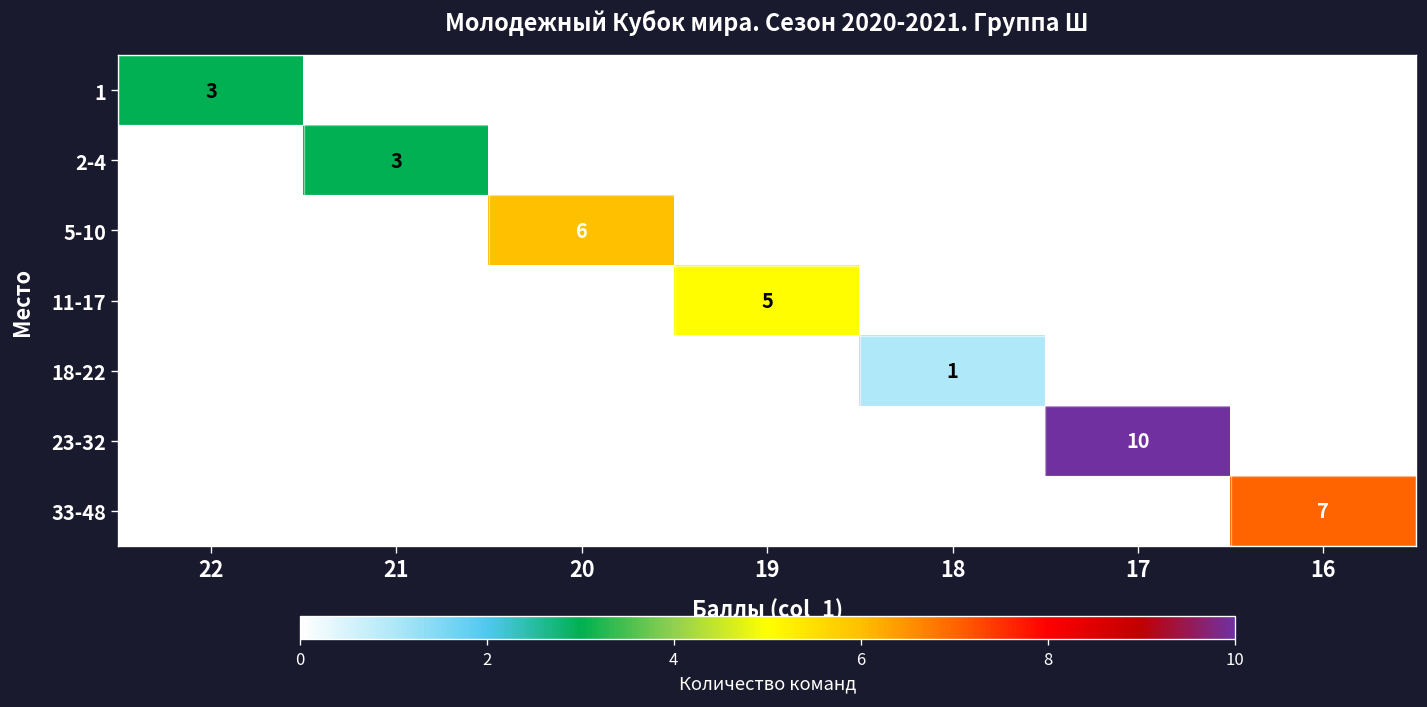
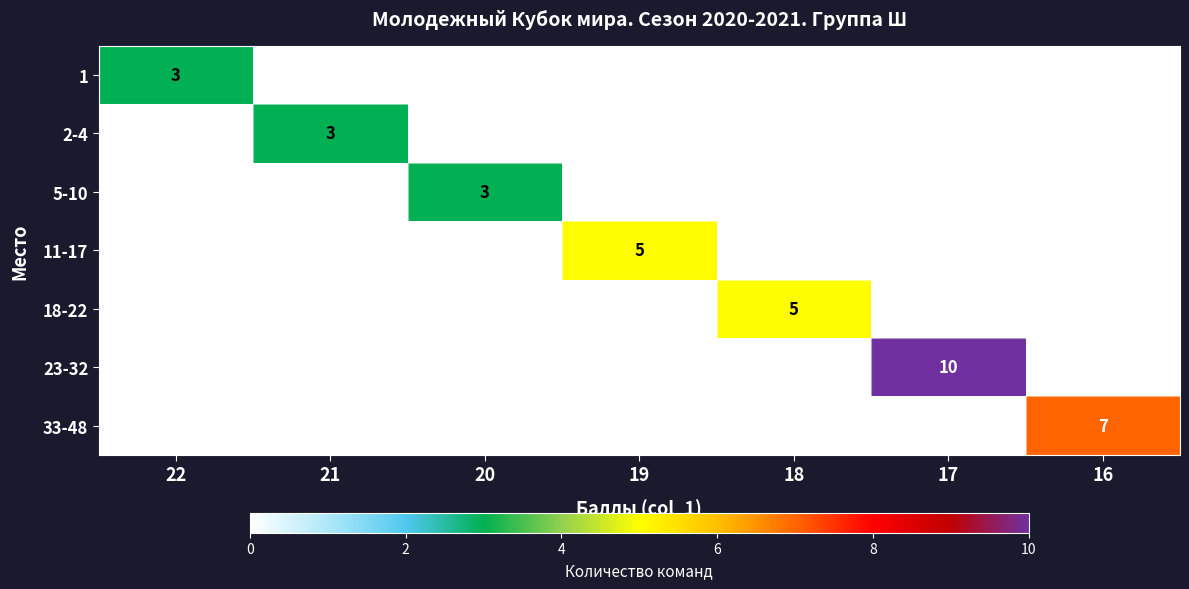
5-10, 20: 6 -> 3
18-22, 18: 1 -> 5
